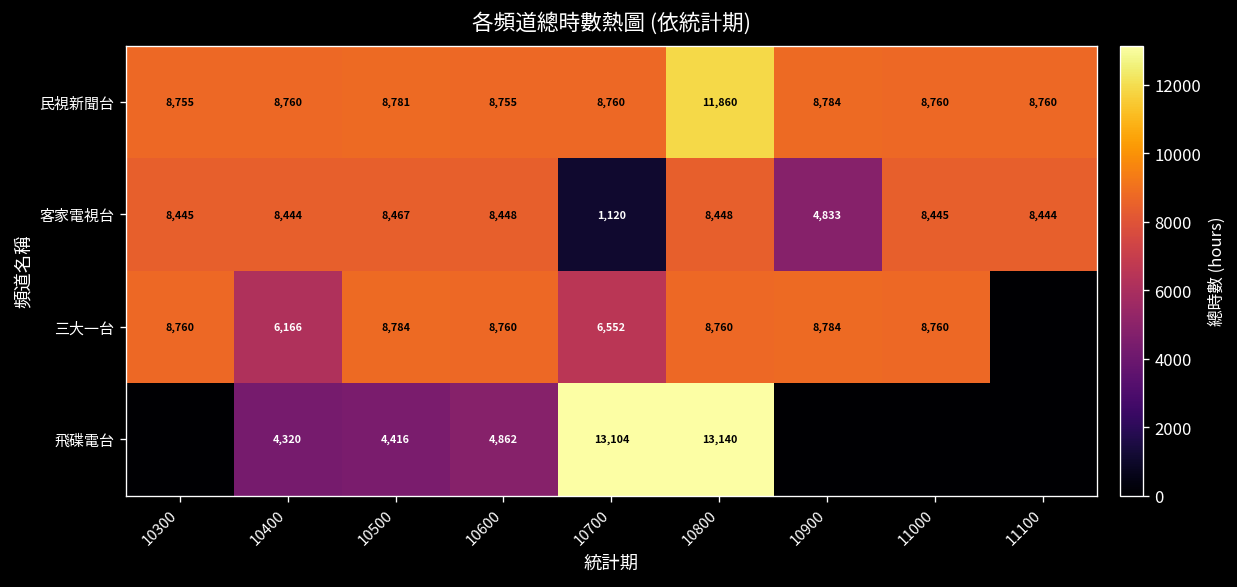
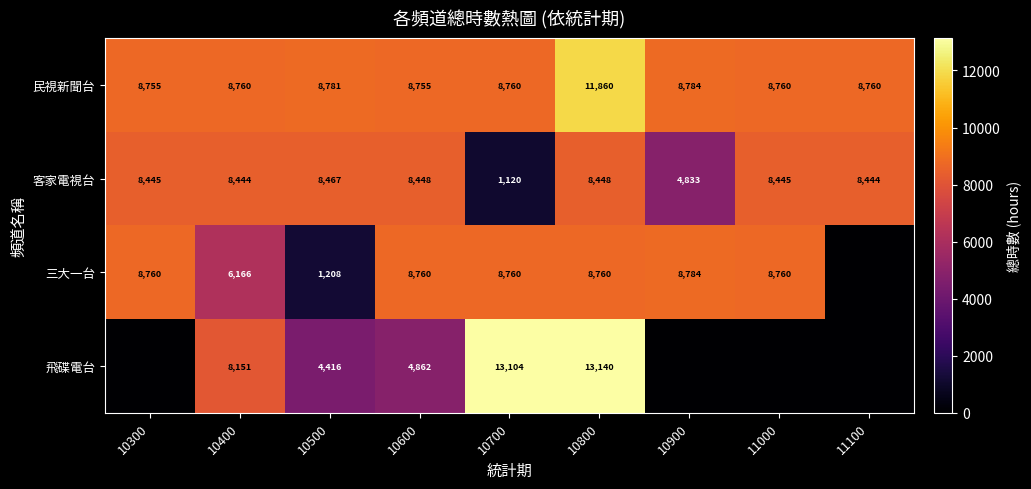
三大一台, 10500: 8,784 -> 1,208
三大一台, 10700: 6,552 -> 8,760
飛碟電台, 10400: 4,320 -> 8,151
